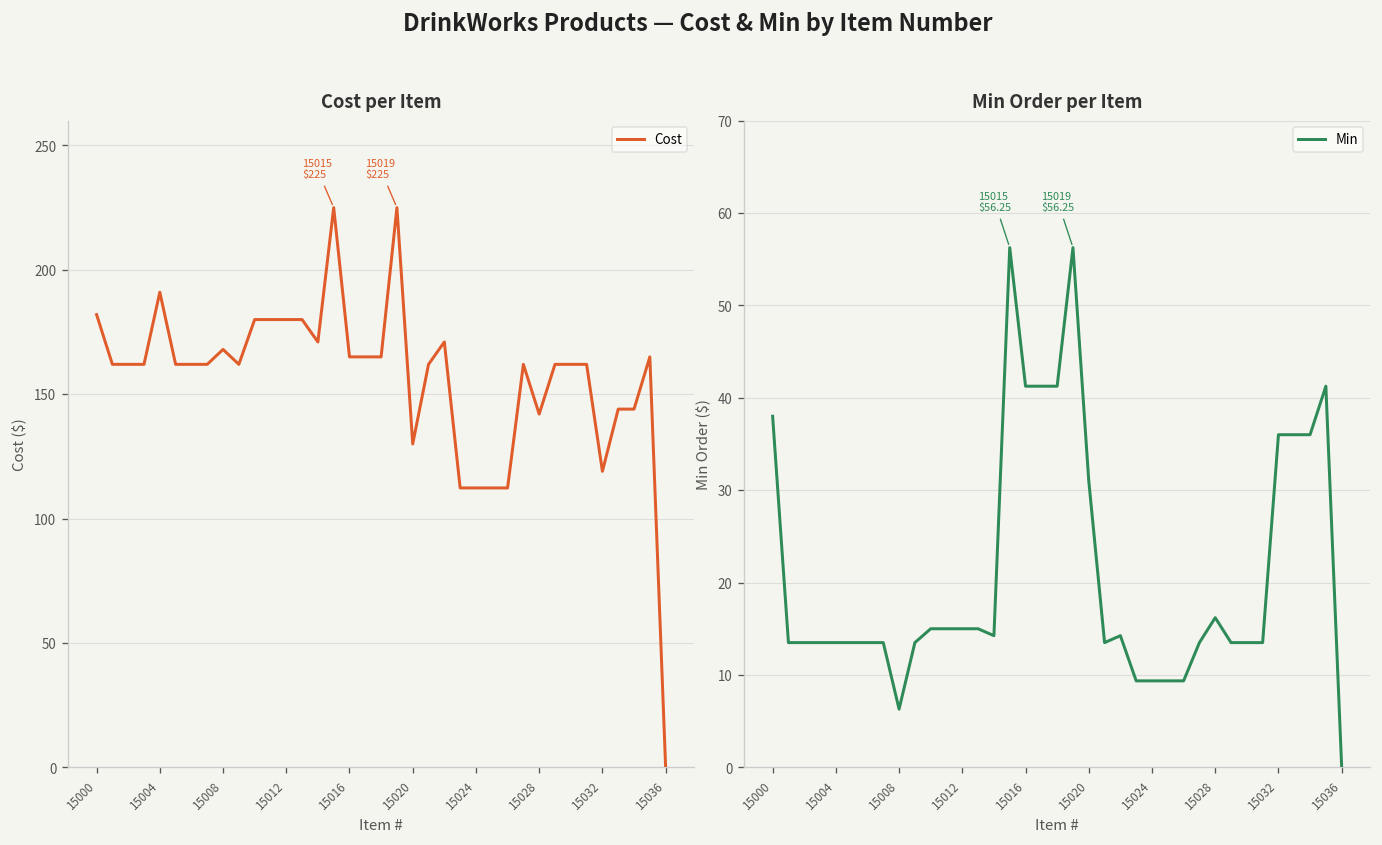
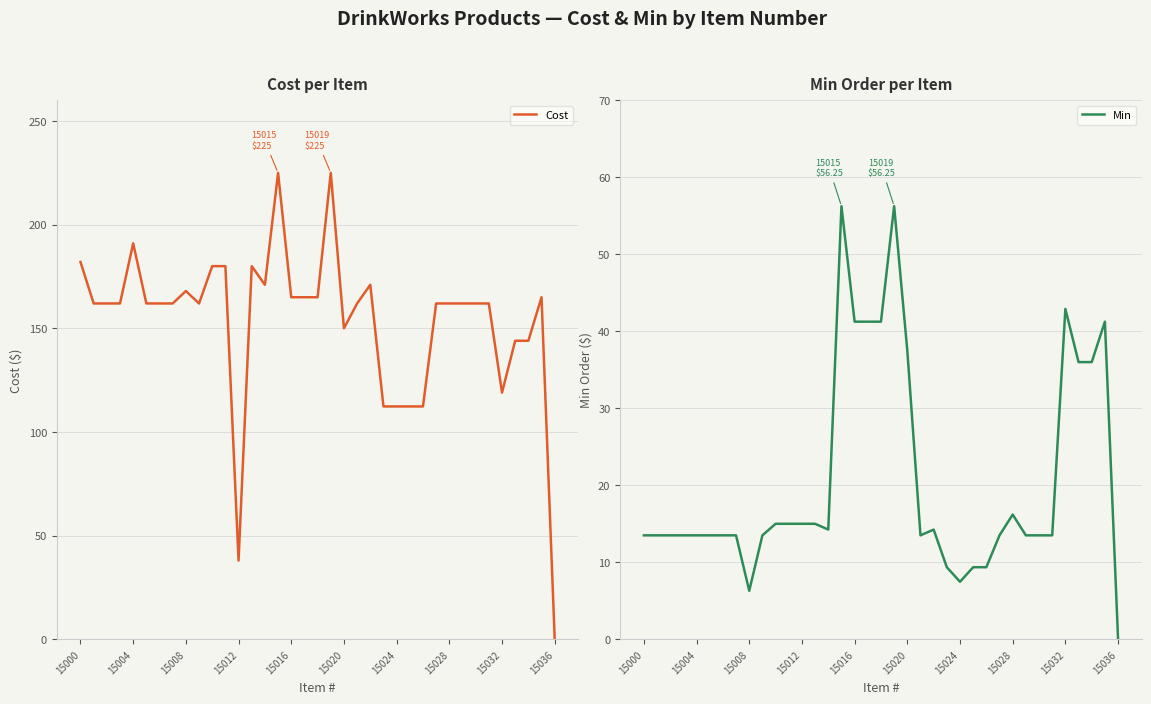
Cost per Item, 15012: 180 -> 38
Cost per Item, 15020: 130 -> 150
Cost per Item, 15028: 142 -> 162
Min Order per Item, 15000: 38 -> 14
Min Order per Item, 15020: 31 -> 38
Min Order per Item, 15024: 9 -> 7
Min Order per Item, 15032: 36 -> 43
